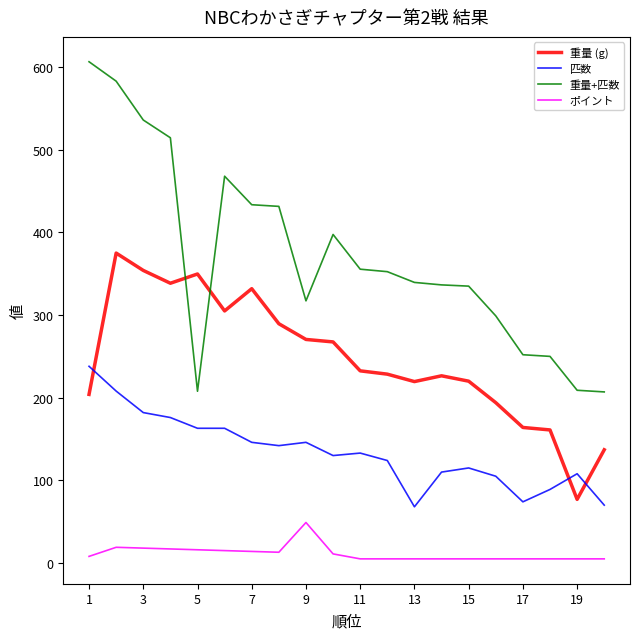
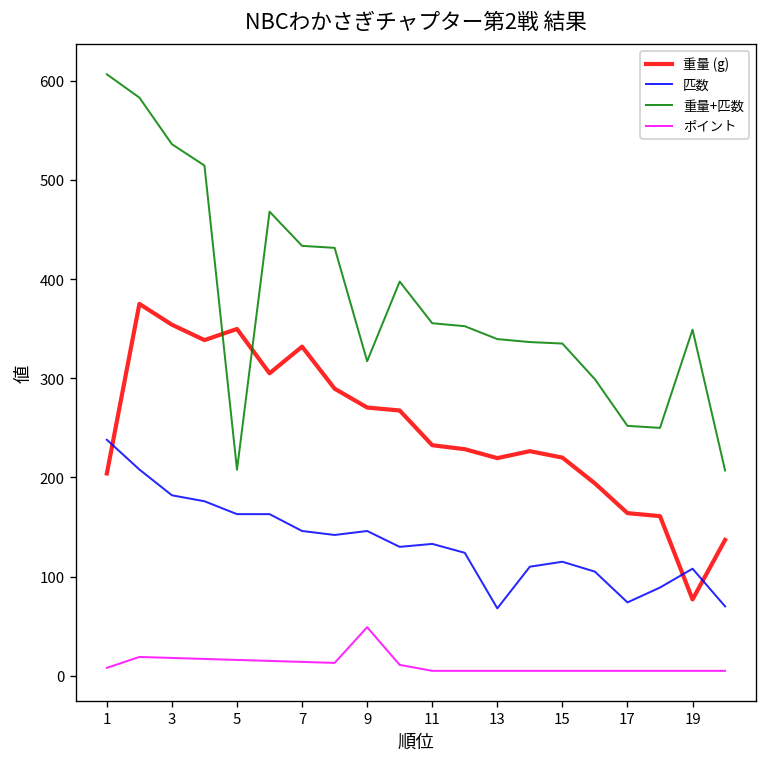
重量+匹数, 19: 210 -> 350
